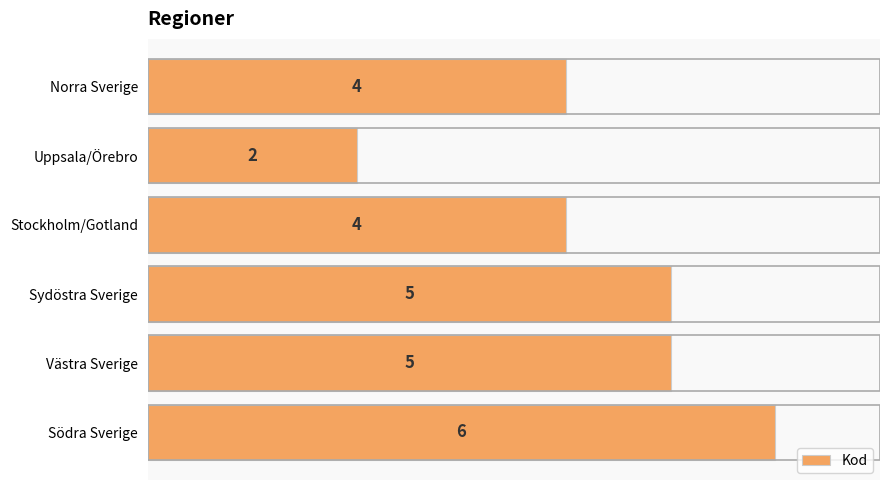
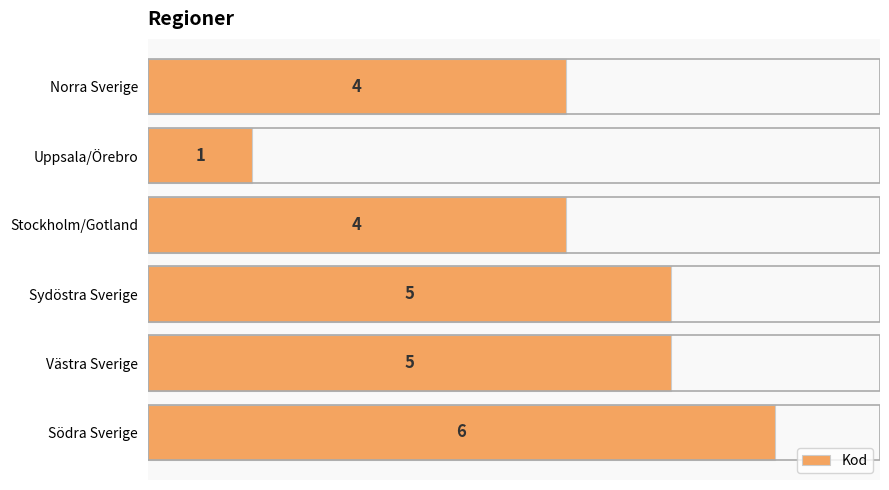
Uppsala/Örebro: 2 -> 1
